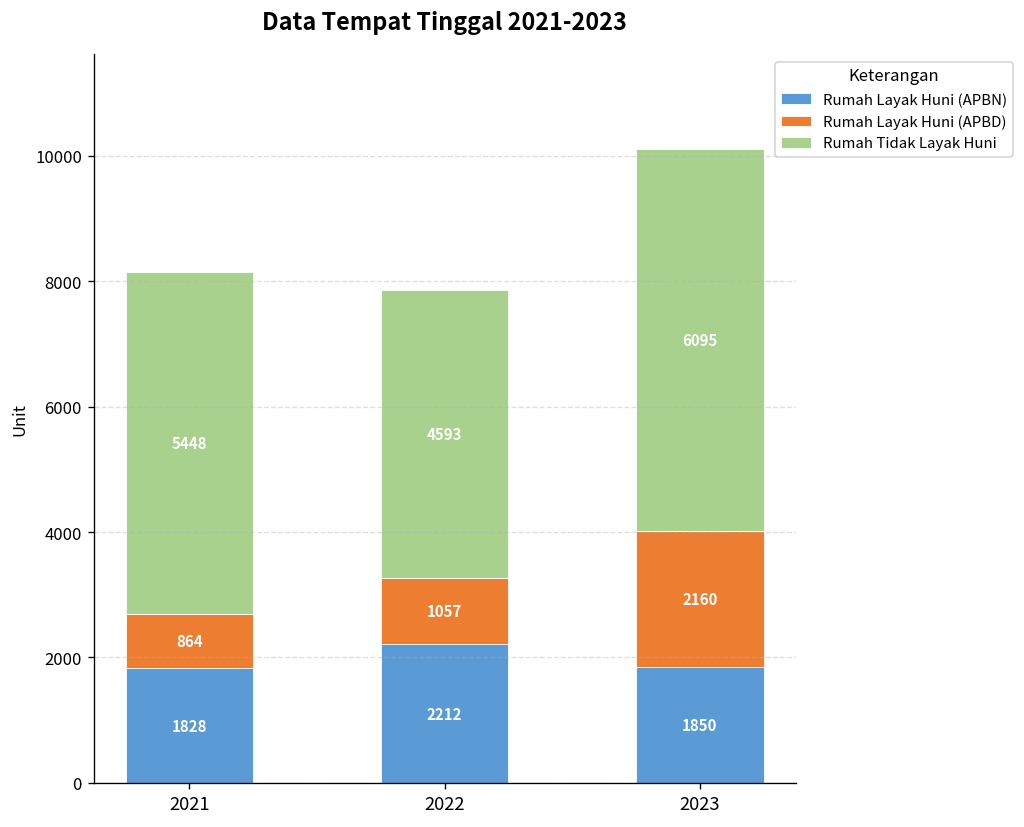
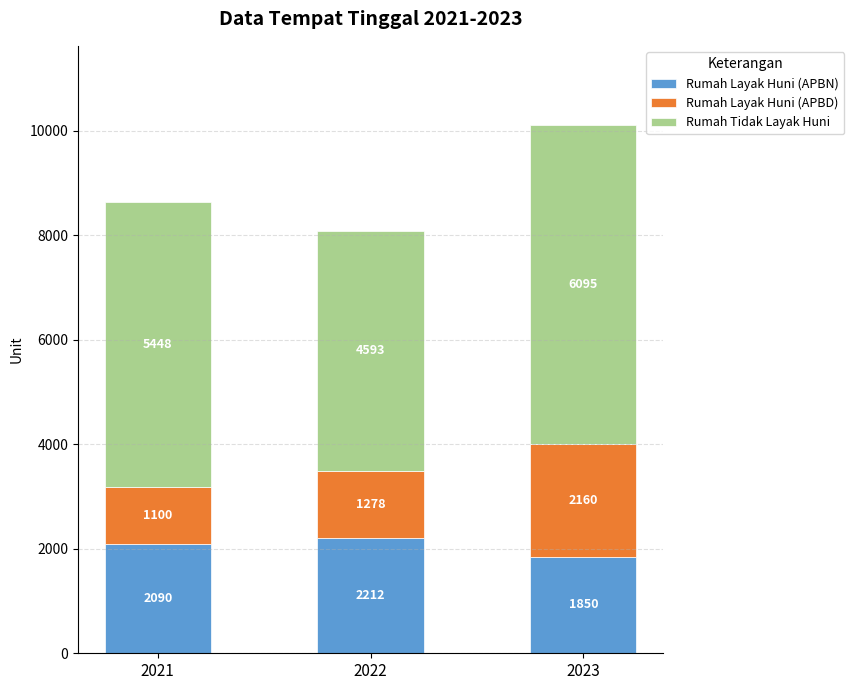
Rumah Layak Huni (APBN), 2021: 1828 -> 2090
Rumah Layak Huni (APBD), 2021: 864 -> 1100
Rumah Layak Huni (APBD), 2022: 1057 -> 1278
